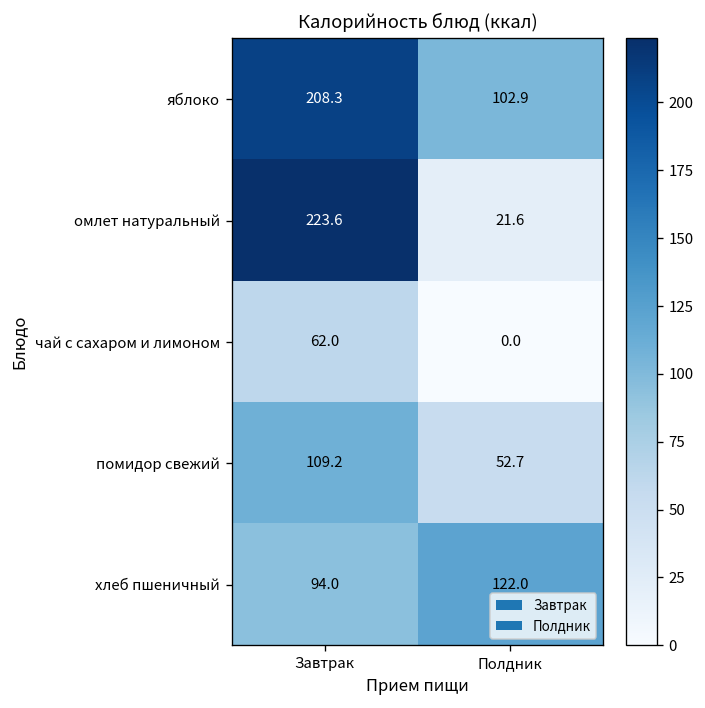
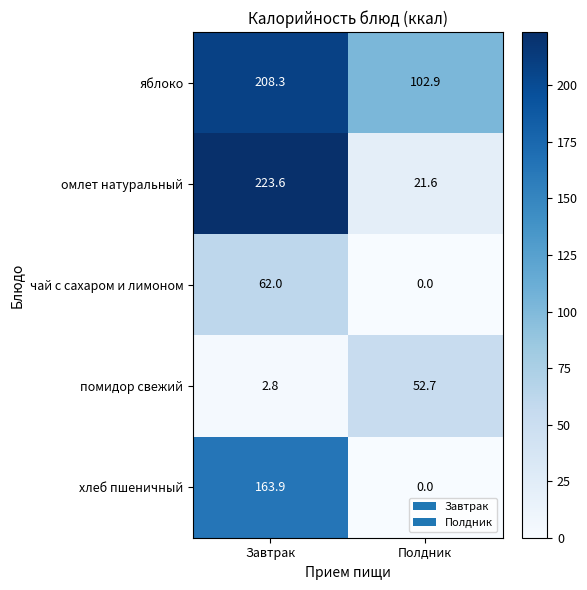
помидор свежий, Завтрак: 109.2 -> 2.8
хлеб пшеничный, Завтрак: 94.0 -> 163.9
хлеб пшеничный, Полдник: 122.0 -> 0.0
